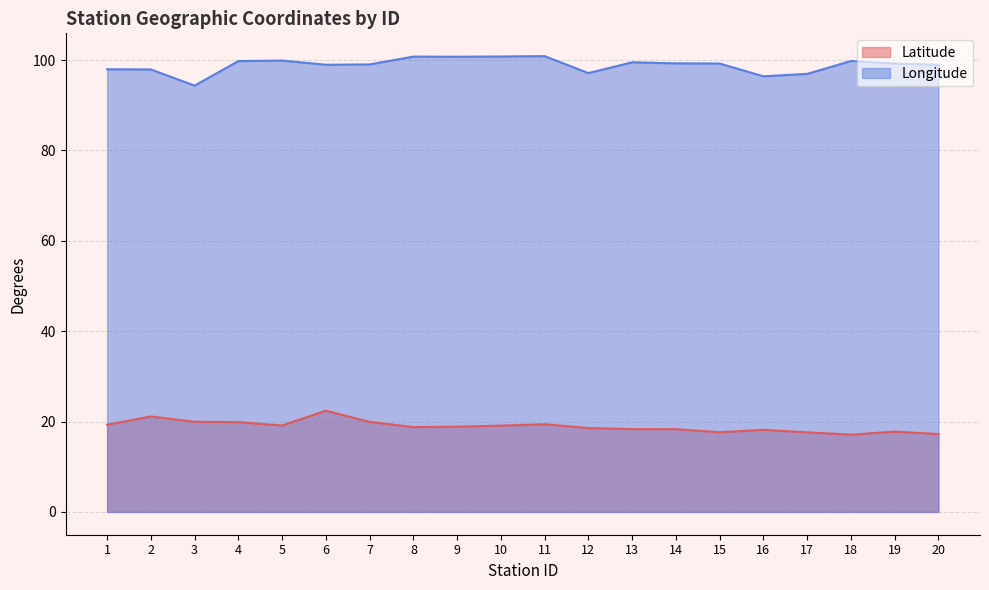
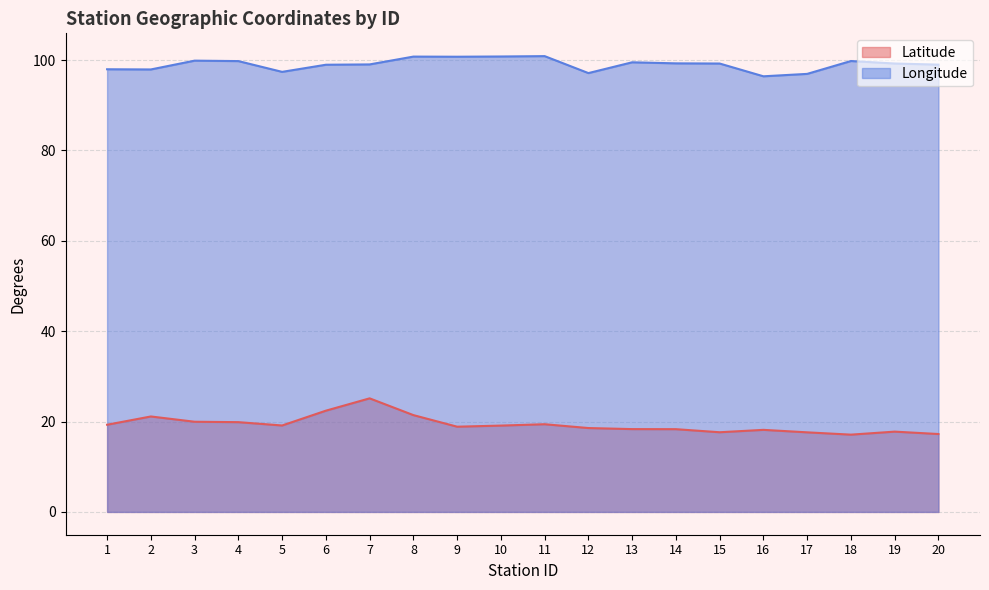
Longitude, 3: 94 -> 100
Longitude, 5: 100 -> 97
Latitude, 7: 20 -> 25
Latitude, 8: 19 -> 21
